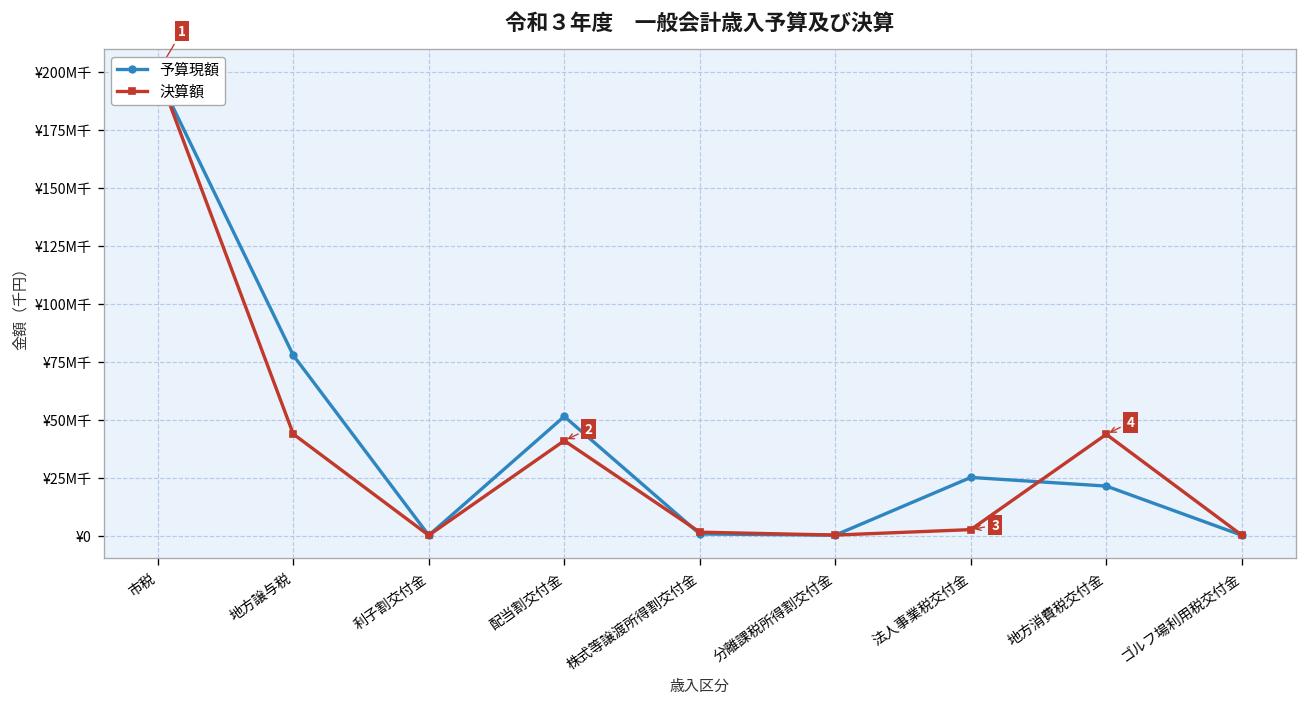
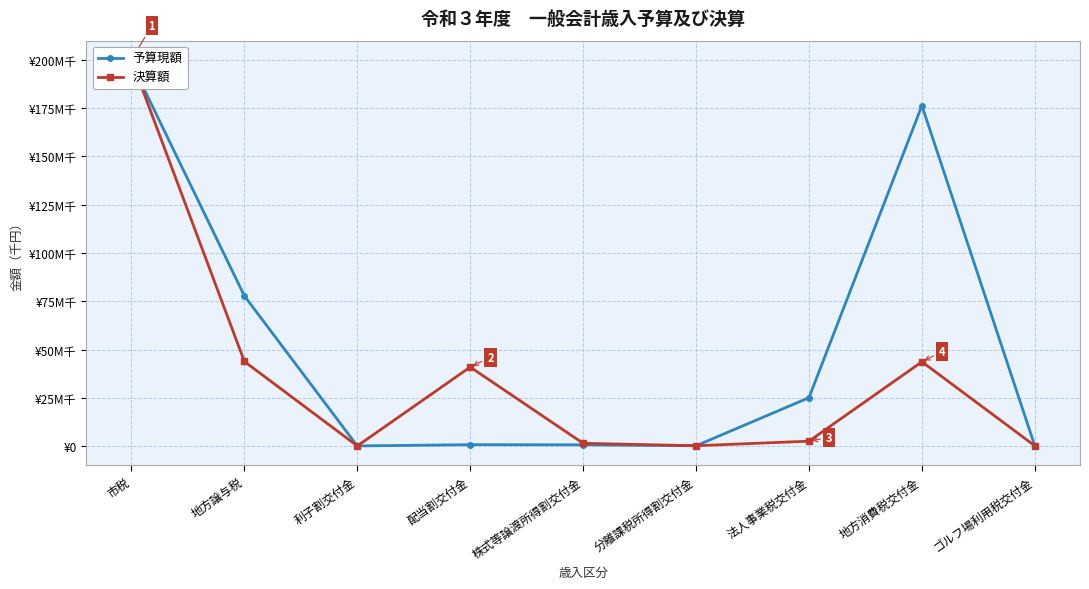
予算現額, 配当割交付金: ¥51M千 -> ¥1M千
予算現額, 地方消費税交付金: ¥21M千 -> ¥176M千
